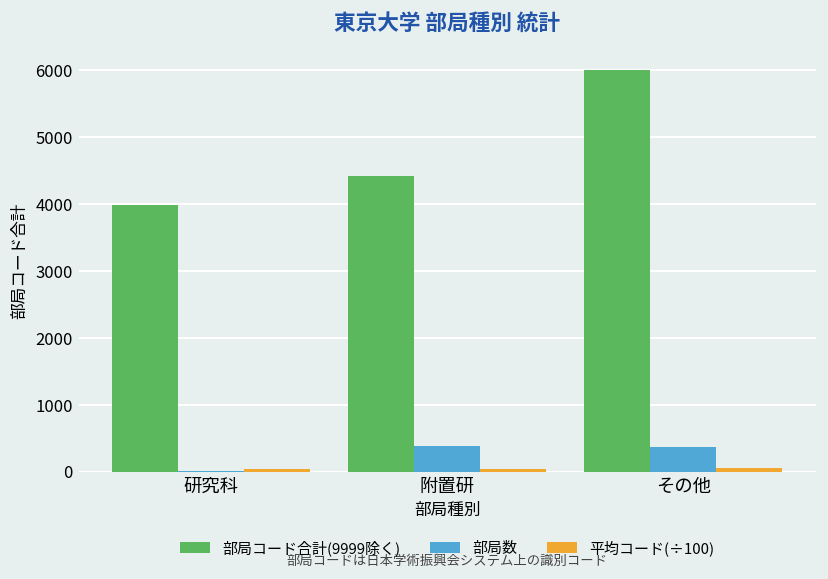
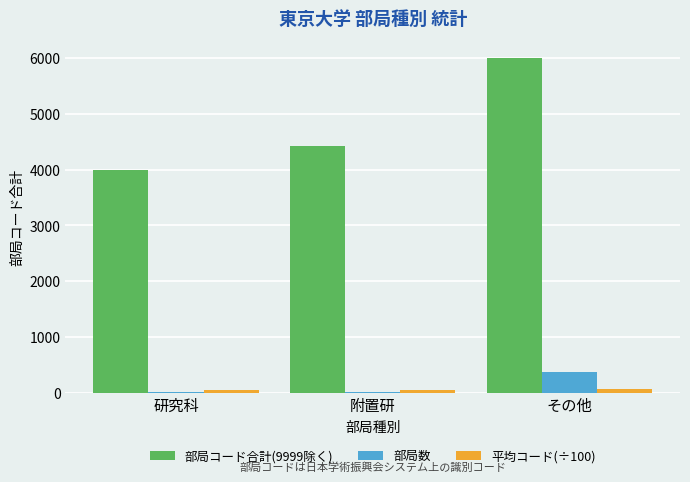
部局数, 附置研: 400 -> 0
